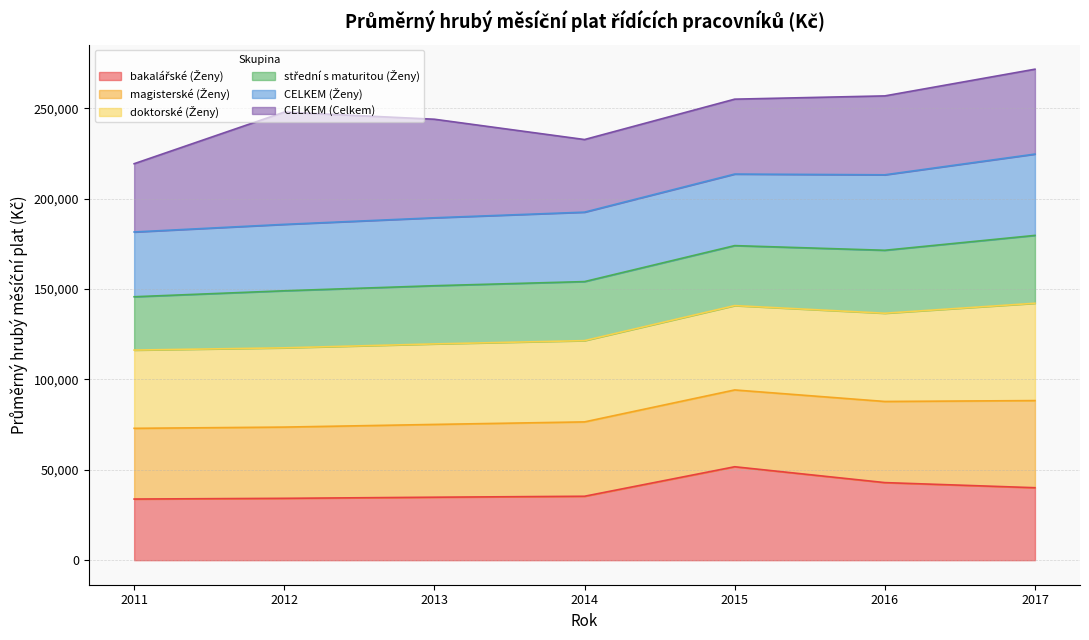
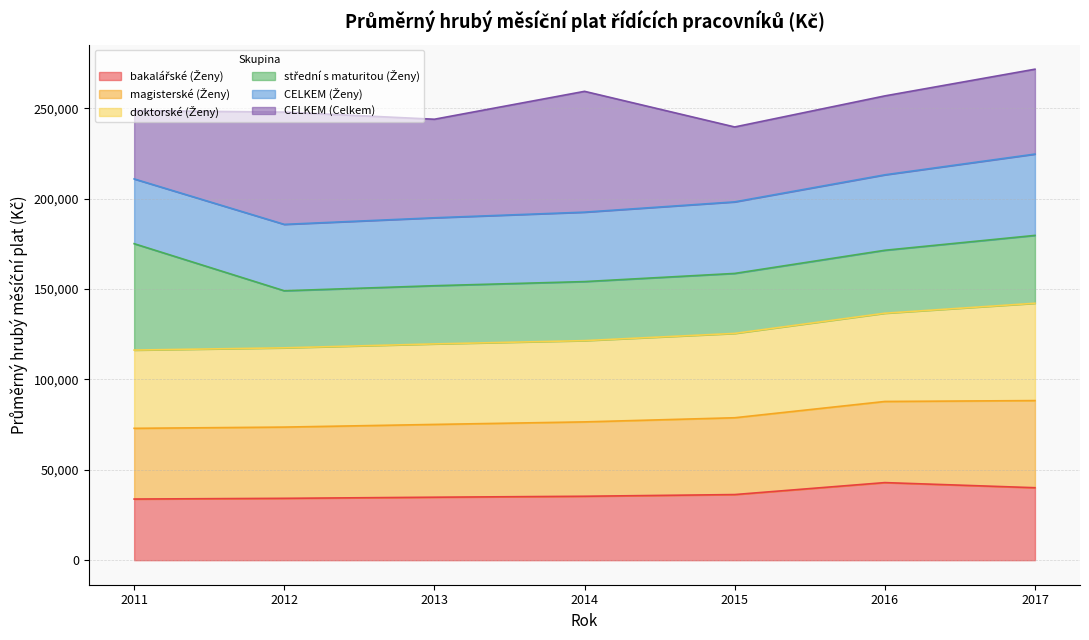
střední s maturitou (Ženy), 2011: 30,000 -> 59,000
CELKEM (Celkem), 2014: 40,000 -> 67,000
bakalářské (Ženy), 2015: 52,000 -> 36,000
